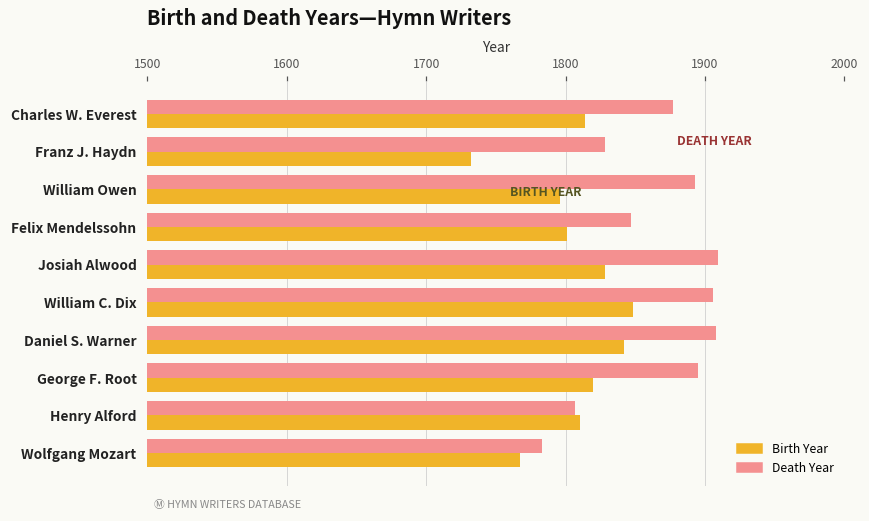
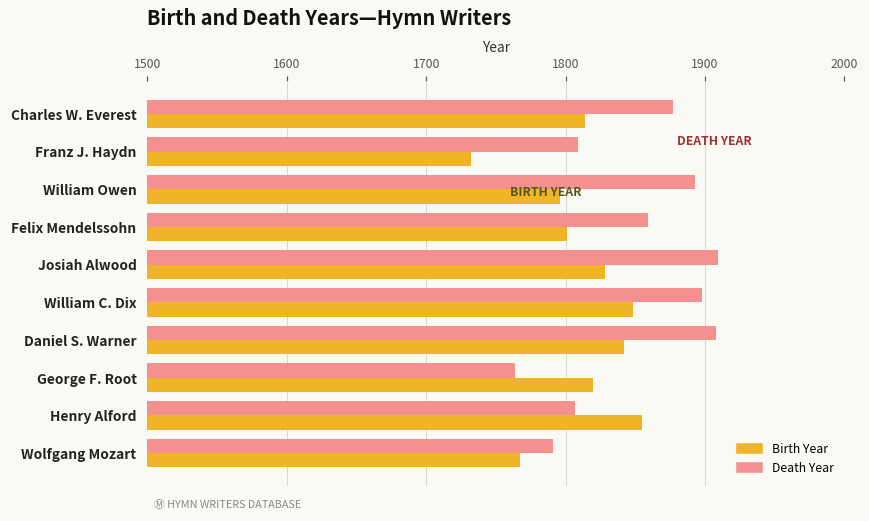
Death Year, Franz J. Haydn: 1828 -> 1809
Death Year, Felix Mendelssohn: 1847 -> 1859
Death Year, William C. Dix: 1906 -> 1898
Death Year, George F. Root: 1895 -> 1764
Birth Year, Henry Alford: 1810 -> 1855
Death Year, Wolfgang Mozart: 1783 -> 1791
